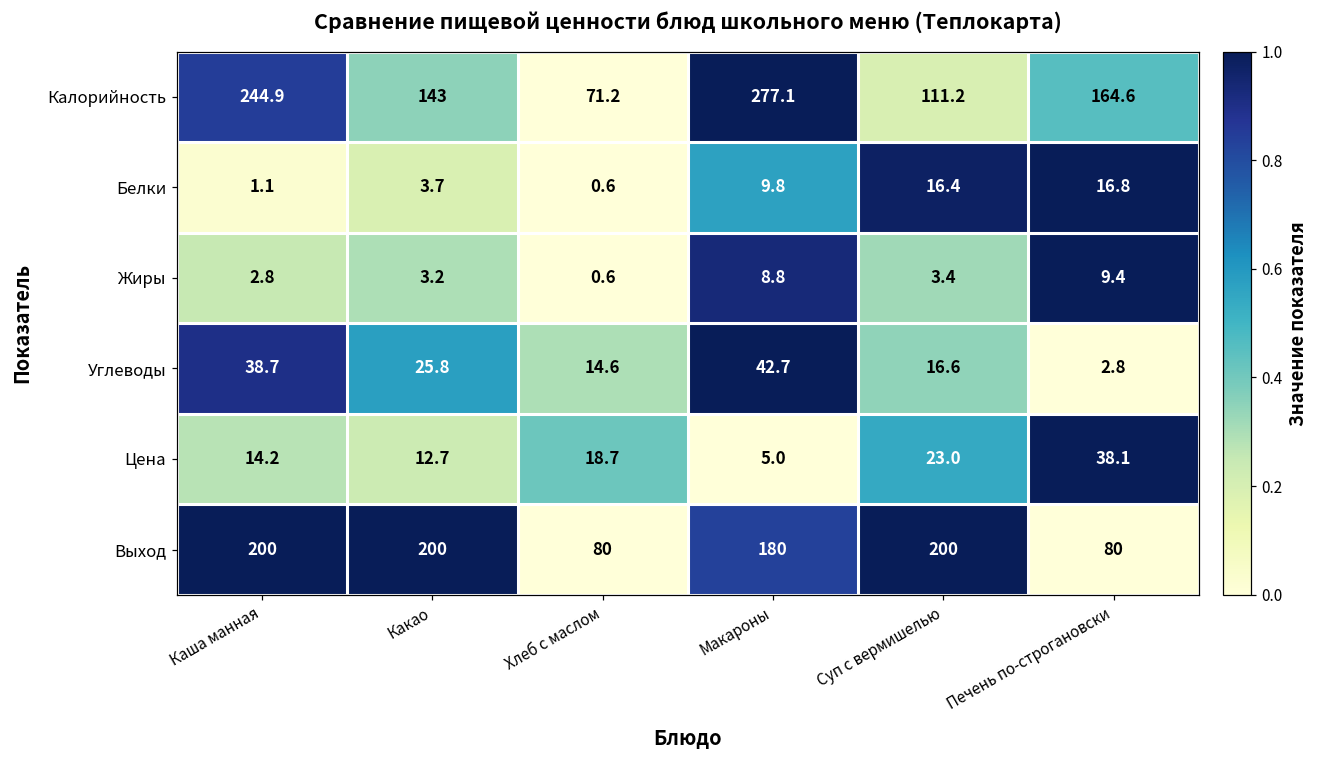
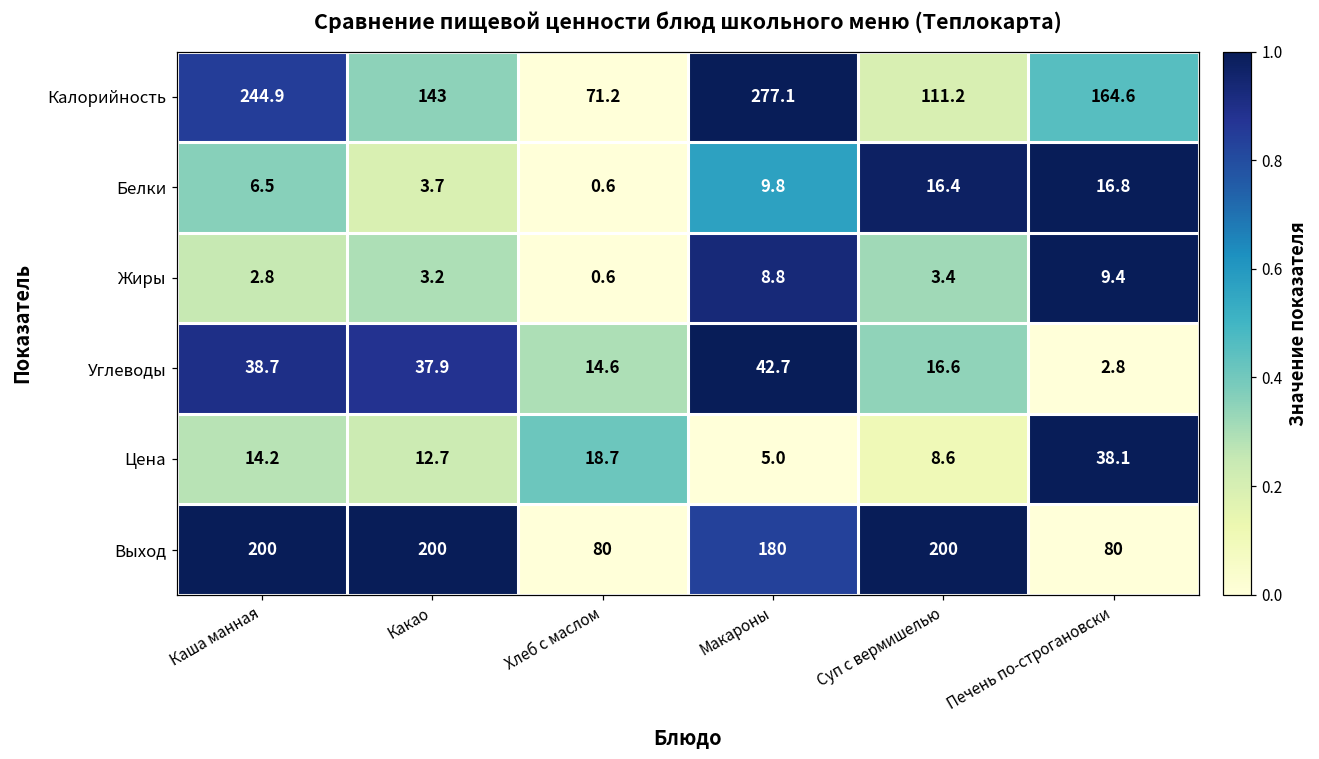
Белки, Каша манная: 1.1 -> 6.5
Углеводы, Какао: 25.8 -> 37.9
Цена, Суп с вермишелью: 23.0 -> 8.6
